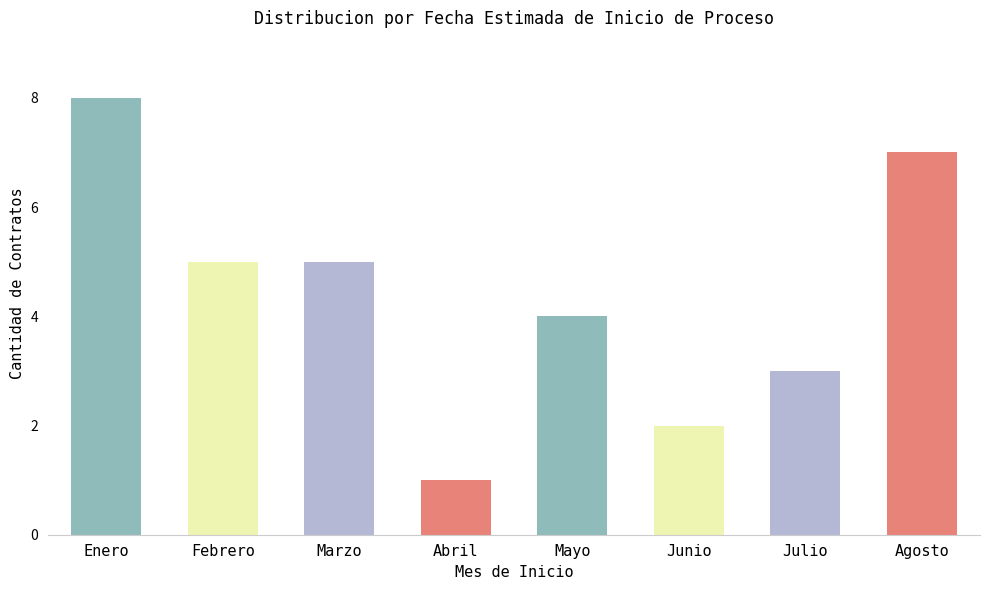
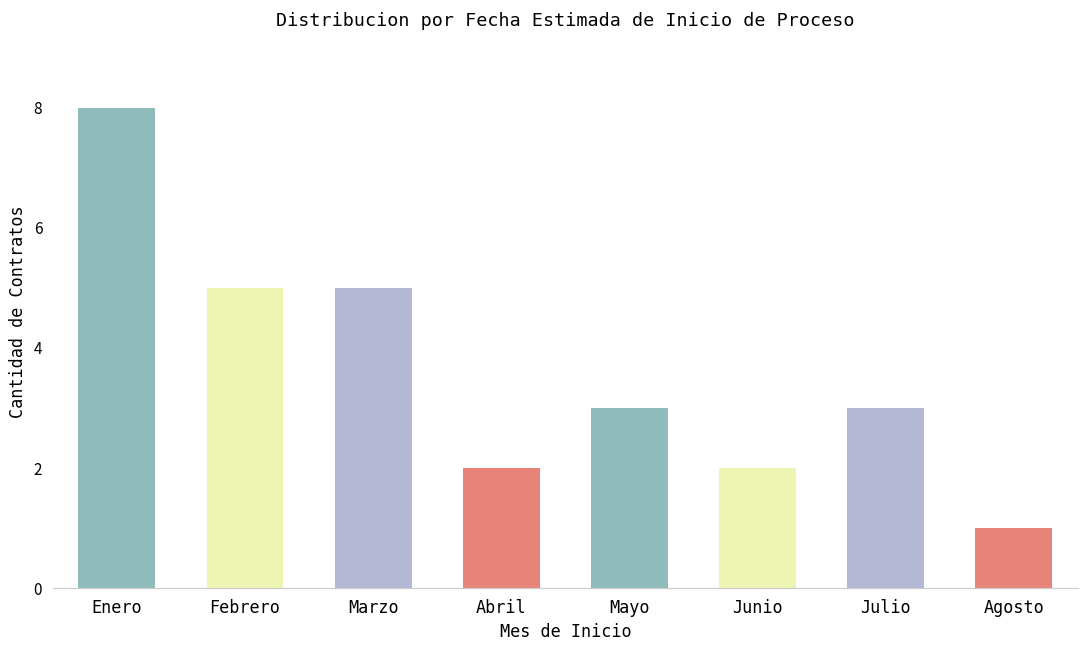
Abril: 1 -> 2
Mayo: 4 -> 3
Agosto: 7 -> 1
